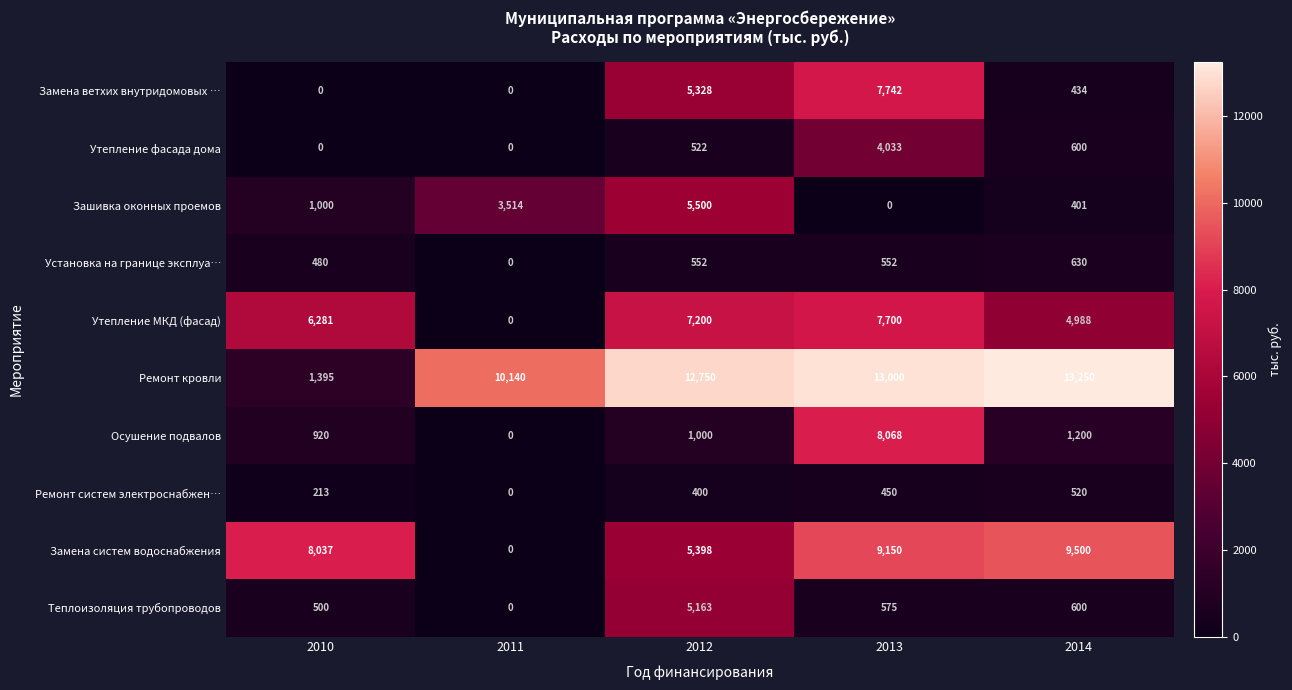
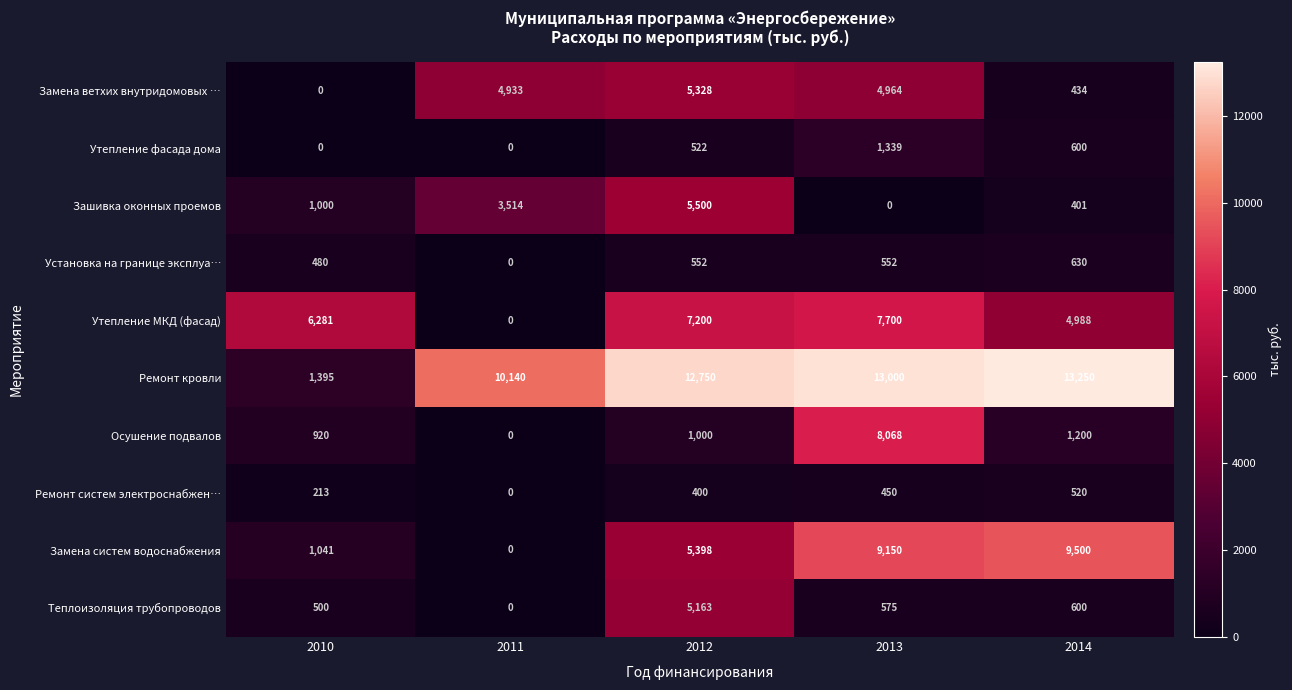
Замена ветхих внутридомовых …, 2011: 0 -> 4,933
Замена ветхих внутридомовых …, 2013: 7,742 -> 4,964
Утепление фасада дома, 2013: 4,033 -> 1,339
Замена систем водоснабжения, 2010: 8,037 -> 1,041
